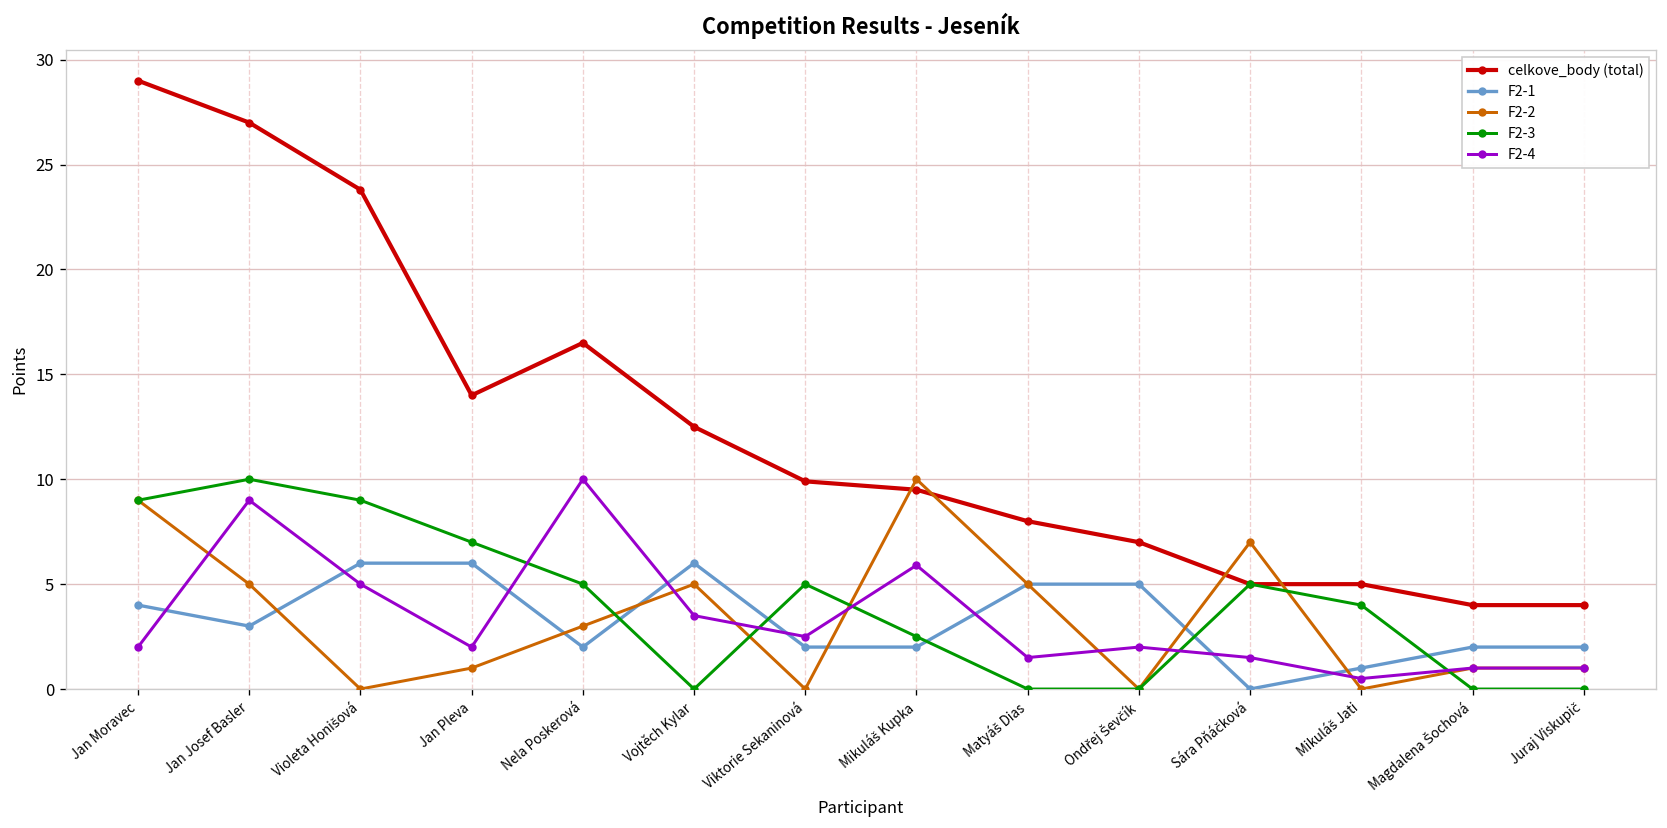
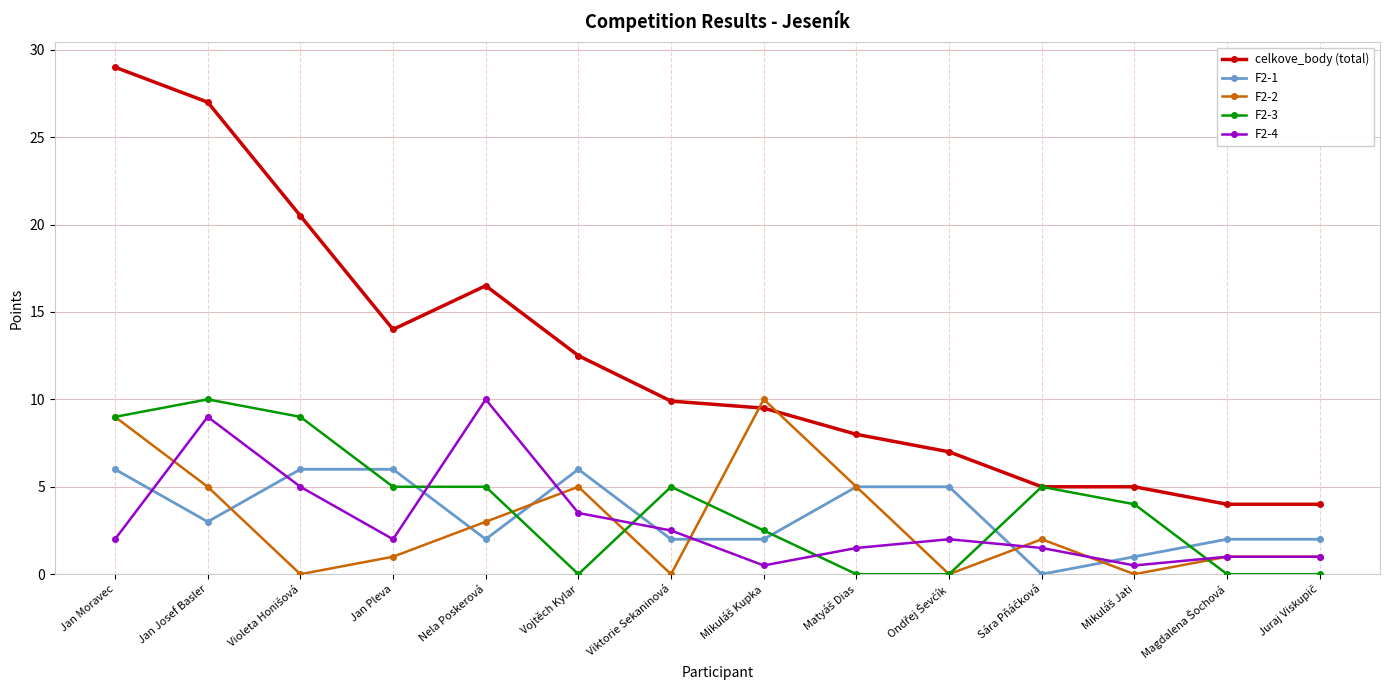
F2-1, Jan Moravec: 4 -> 6
celkove_body (total), Violeta Honišová: 23.8 -> 20.5
F2-3, Jan Pleva: 7 -> 5
F2-4, Mikuláš Kupka: 5.9 -> 0.5
F2-2, Sára Pňáčková: 7 -> 2
